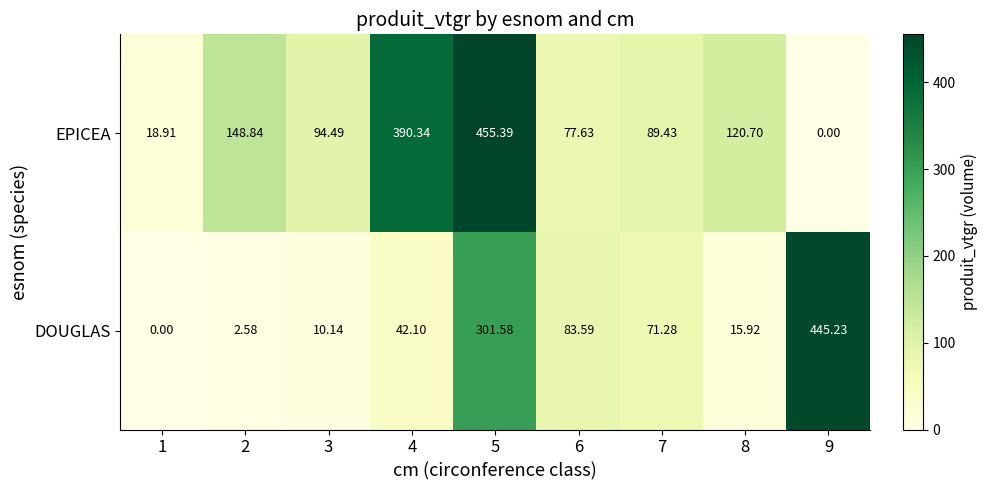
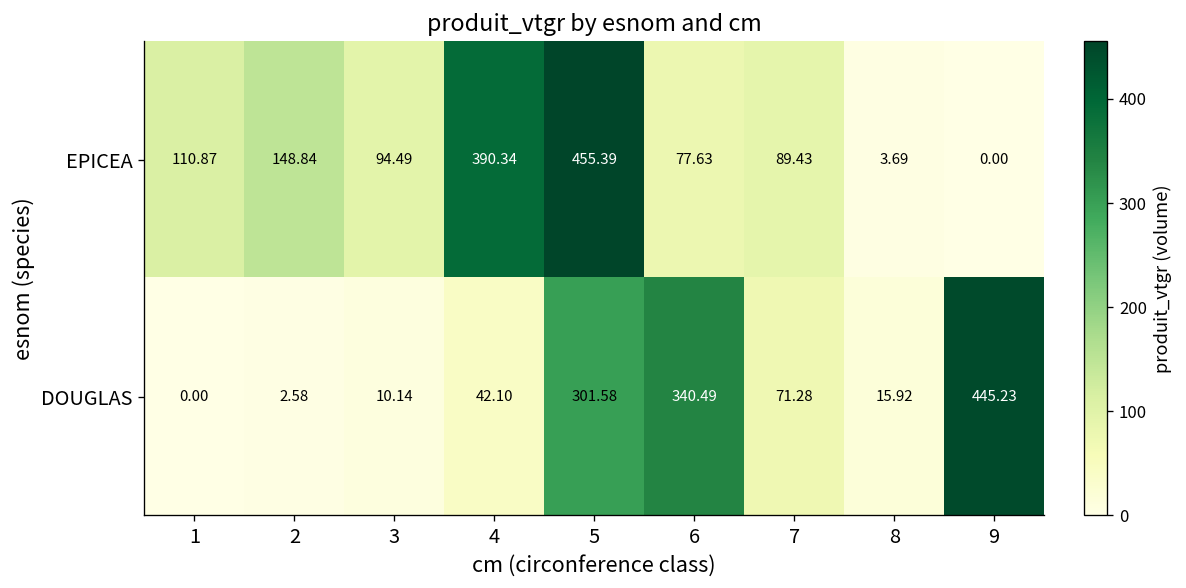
EPICEA, 1: 18.91 -> 110.87
EPICEA, 8: 120.70 -> 3.69
DOUGLAS, 6: 83.59 -> 340.49
